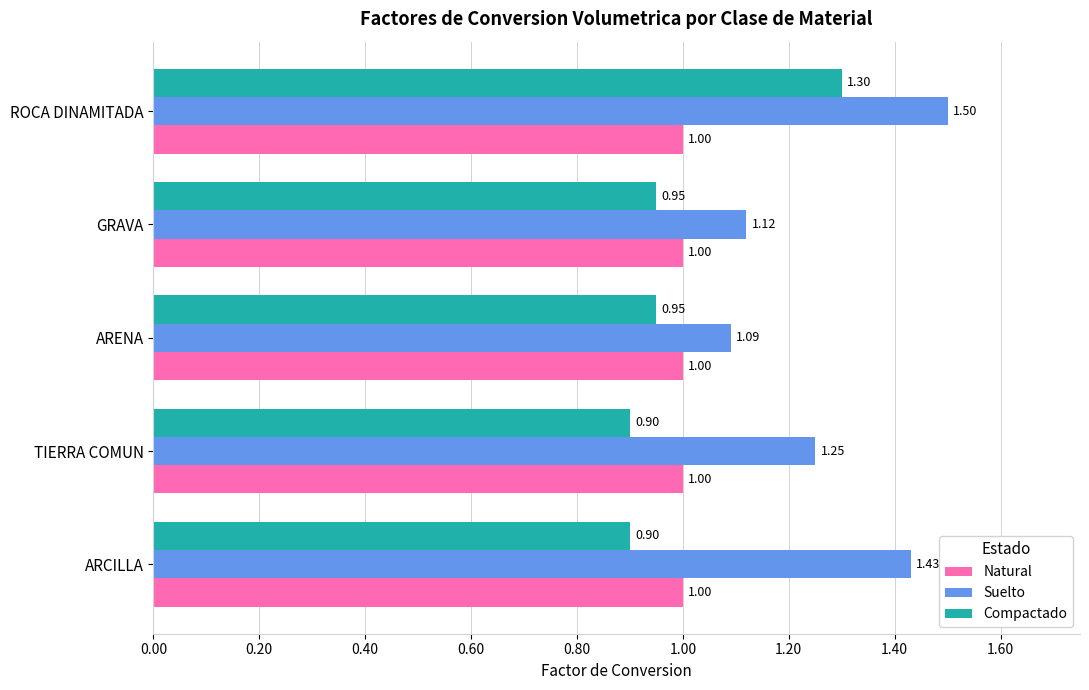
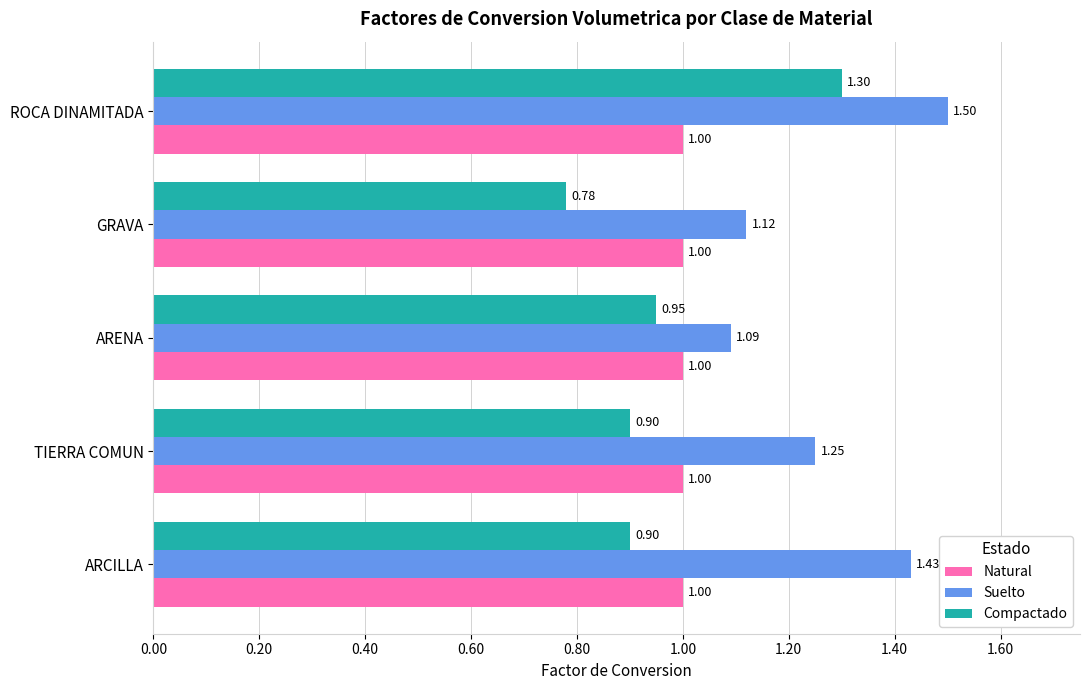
Compactado, GRAVA: 0.95 -> 0.78
